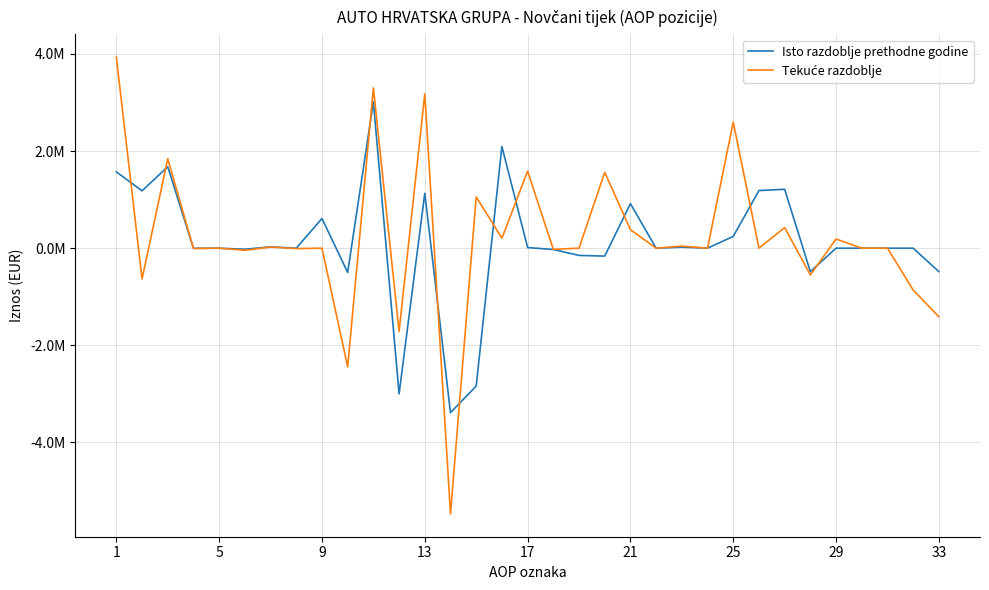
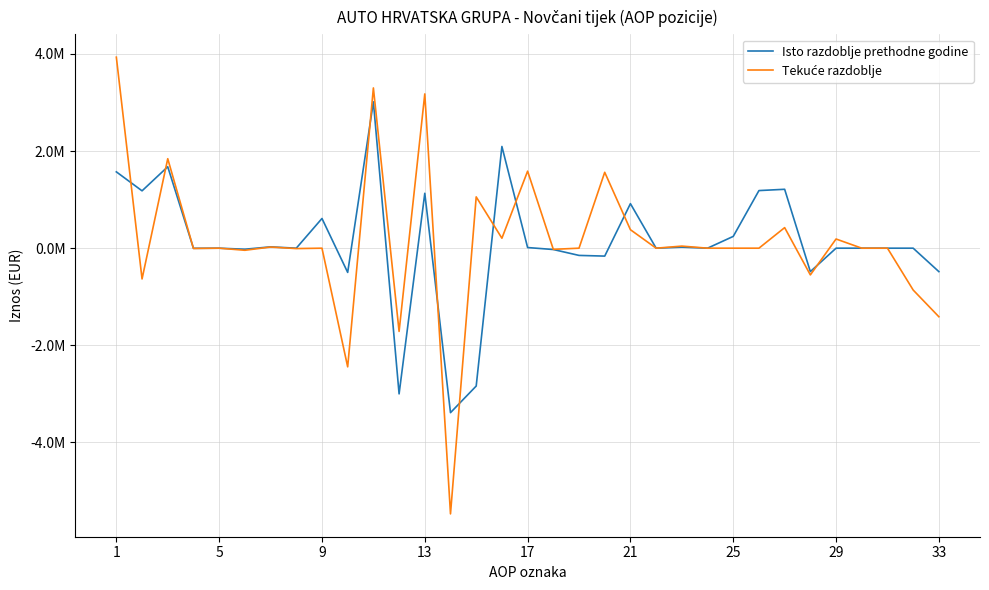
Tekuće razdoblje, 25: 2600000 -> 0
